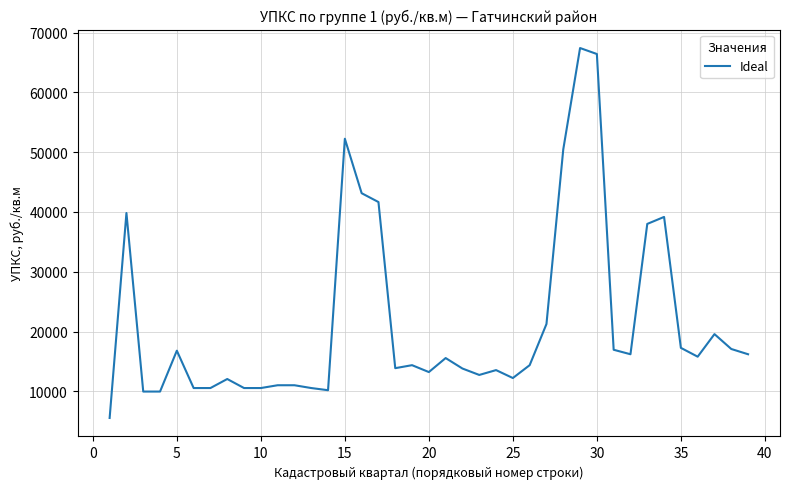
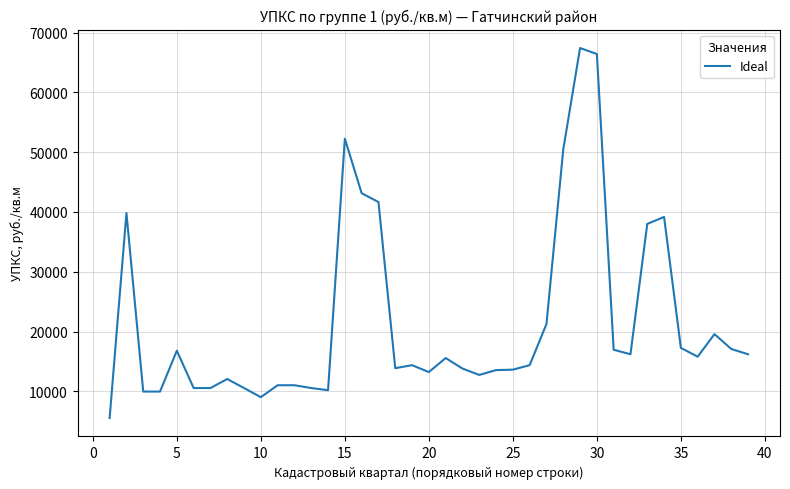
10: 11000 -> 9000
25: 12000 -> 14000
